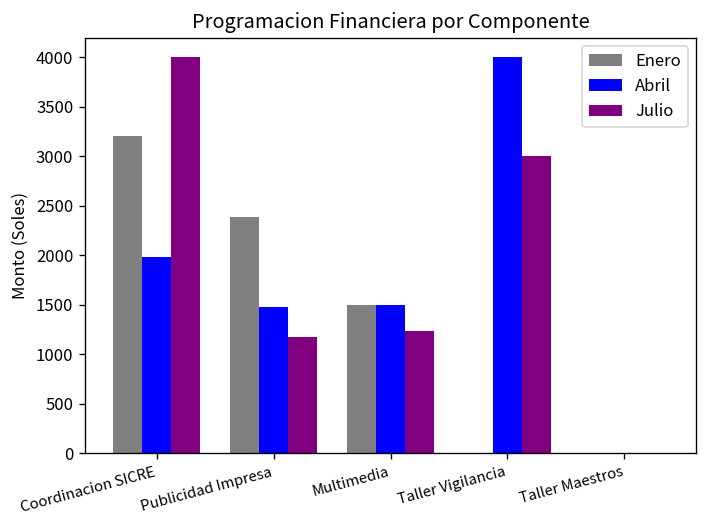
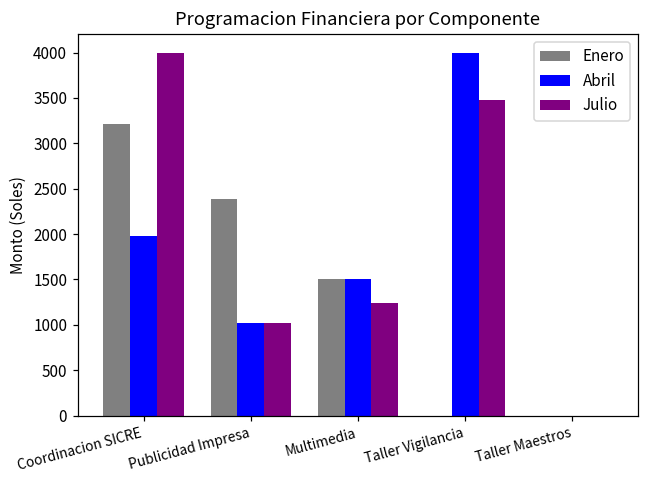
Abril, Publicidad Impresa: 1500 -> 1000
Julio, Publicidad Impresa: 1200 -> 1000
Julio, Taller Vigilancia: 3000 -> 3500
